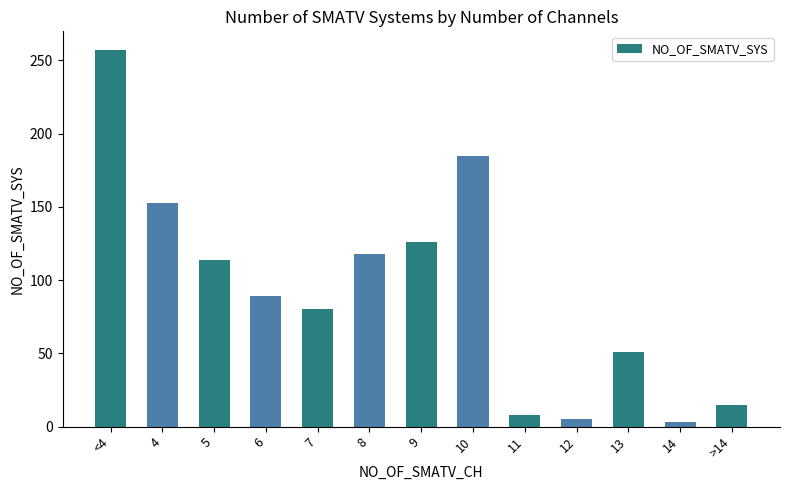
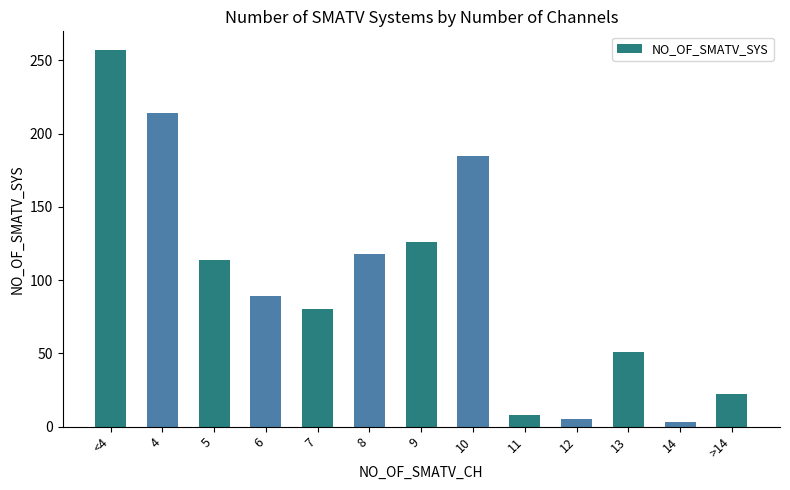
4: 153 -> 214
>14: 15 -> 22
